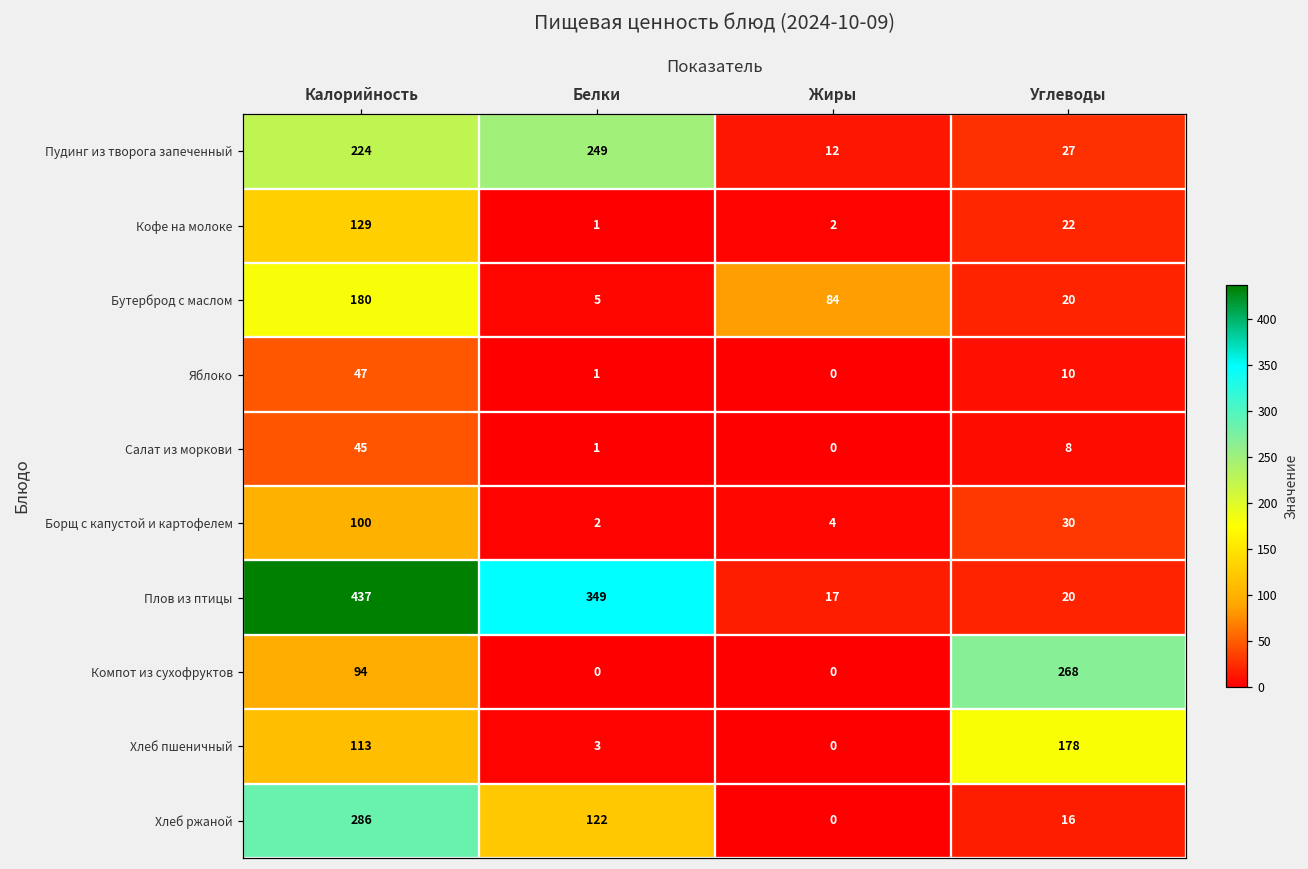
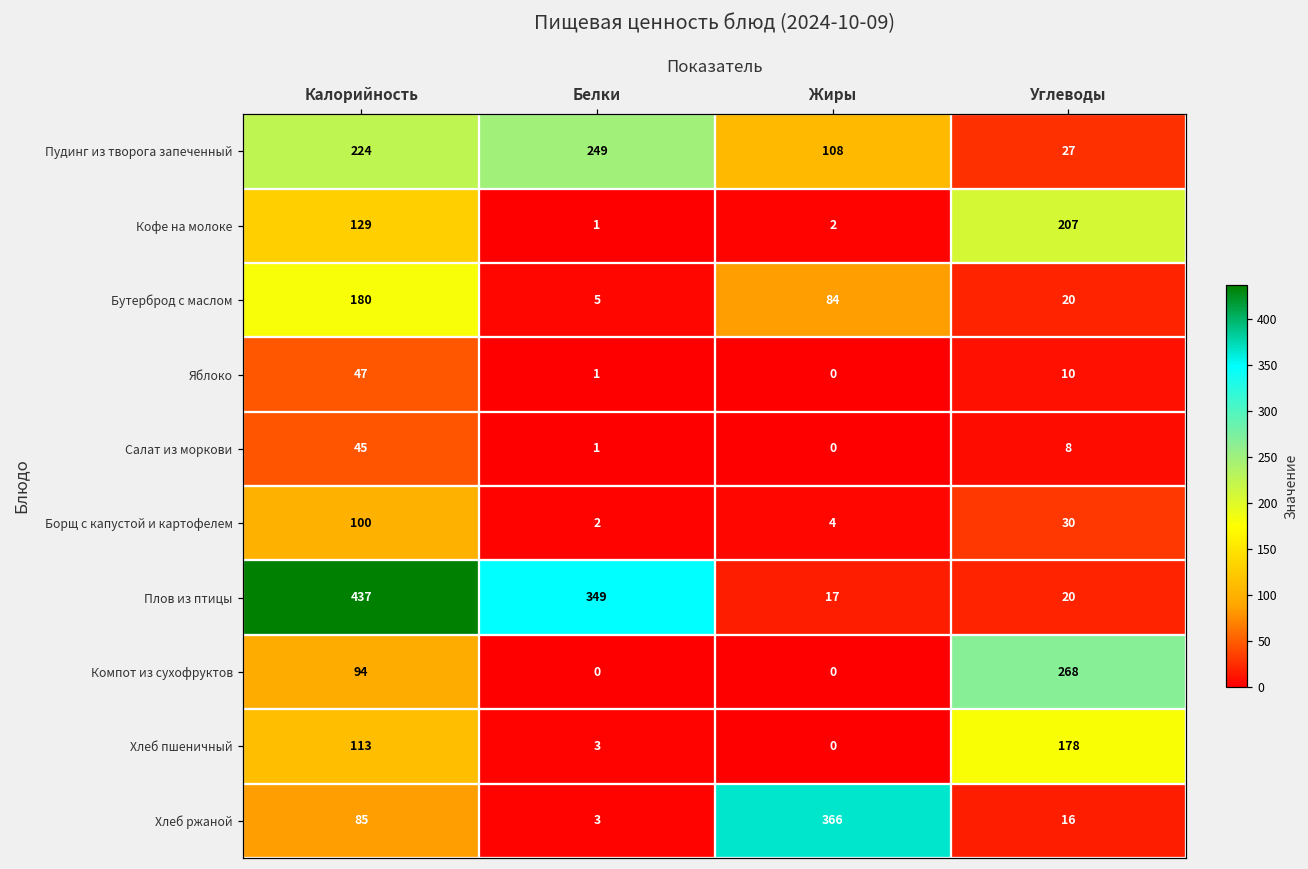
Пудинг из творога запеченный, Жиры: 12 -> 108
Кофе на молоке, Углеводы: 22 -> 207
Хлеб ржаной, Калорийность: 286 -> 85
Хлеб ржаной, Белки: 122 -> 3
Хлеб ржаной, Жиры: 0 -> 366
